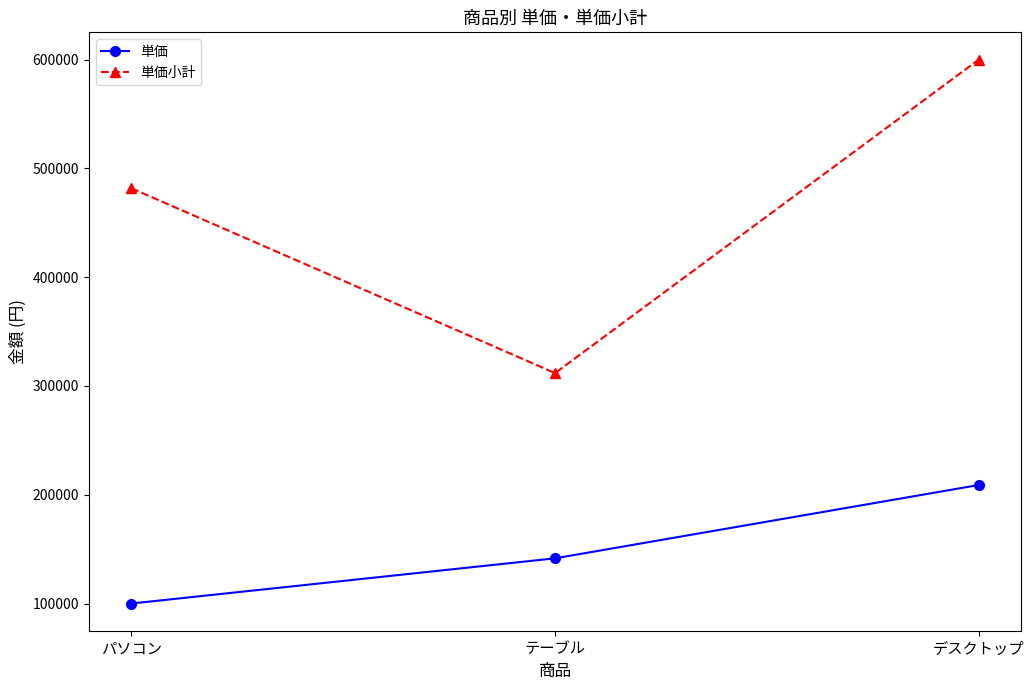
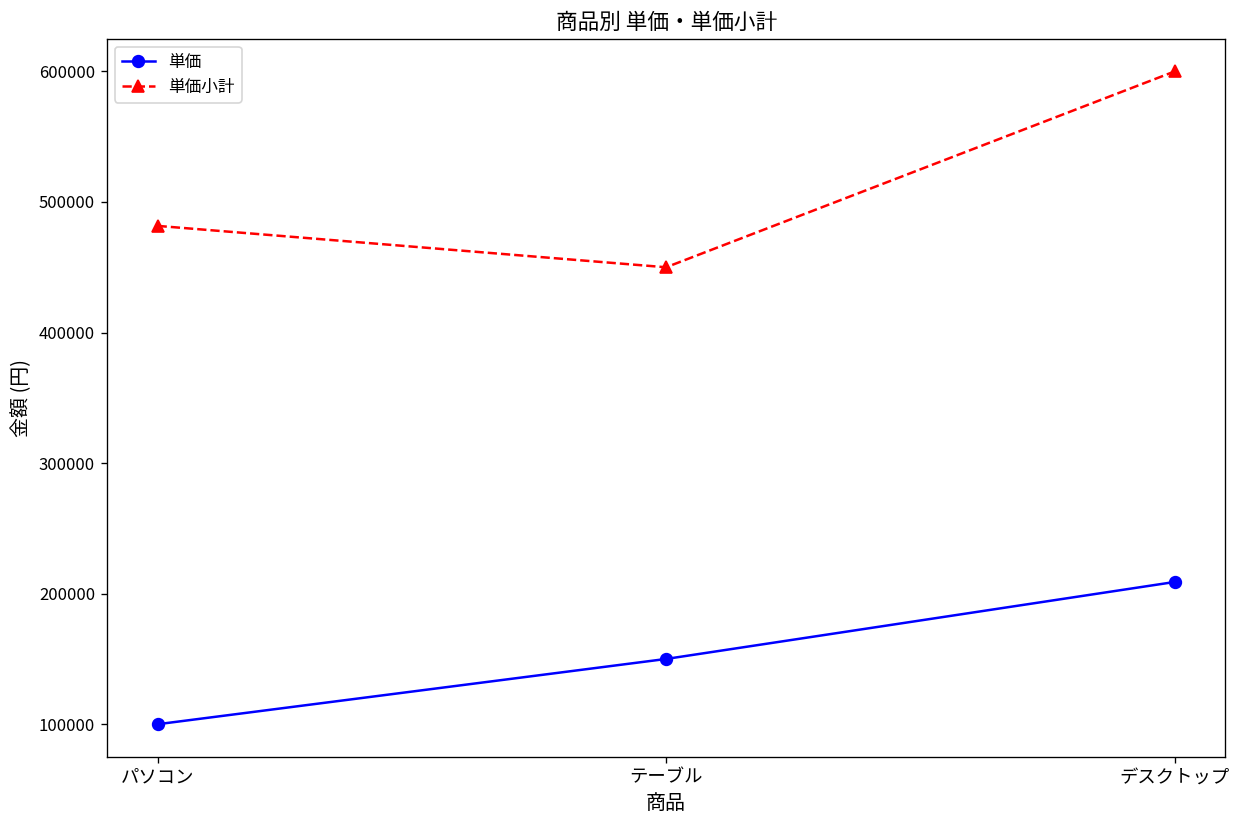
単価, テーブル: 142000 -> 150000
単価小計, テーブル: 312000 -> 450000
